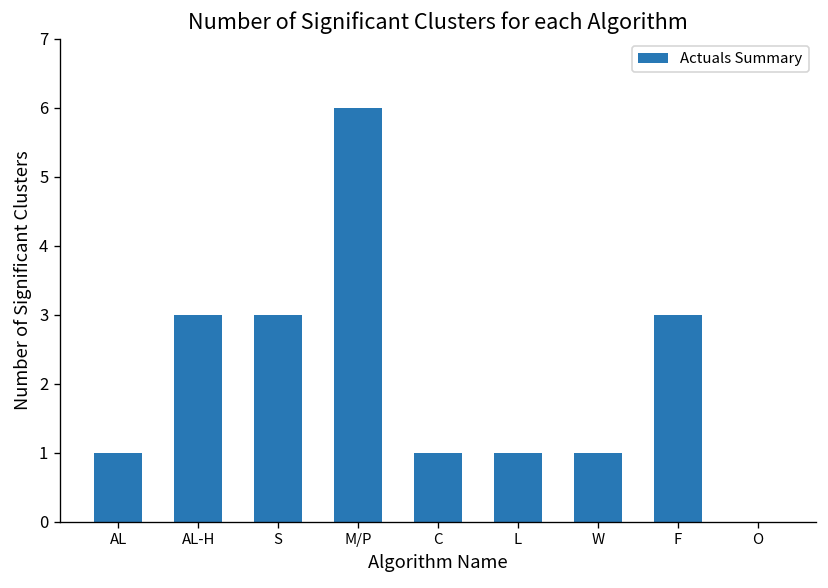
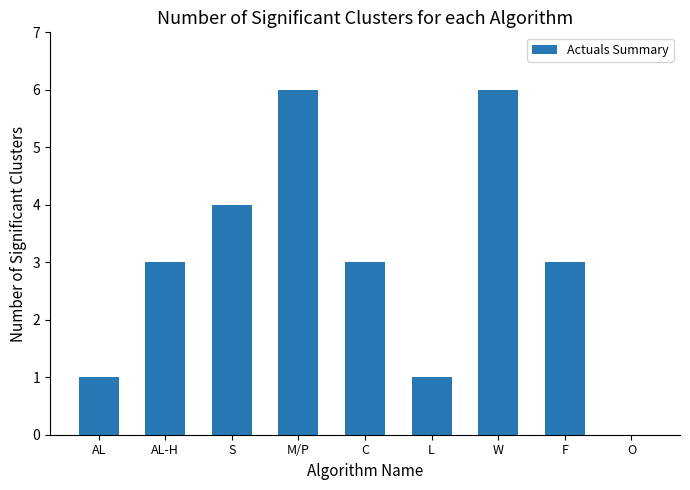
S: 3 -> 4
C: 1 -> 3
W: 1 -> 6
